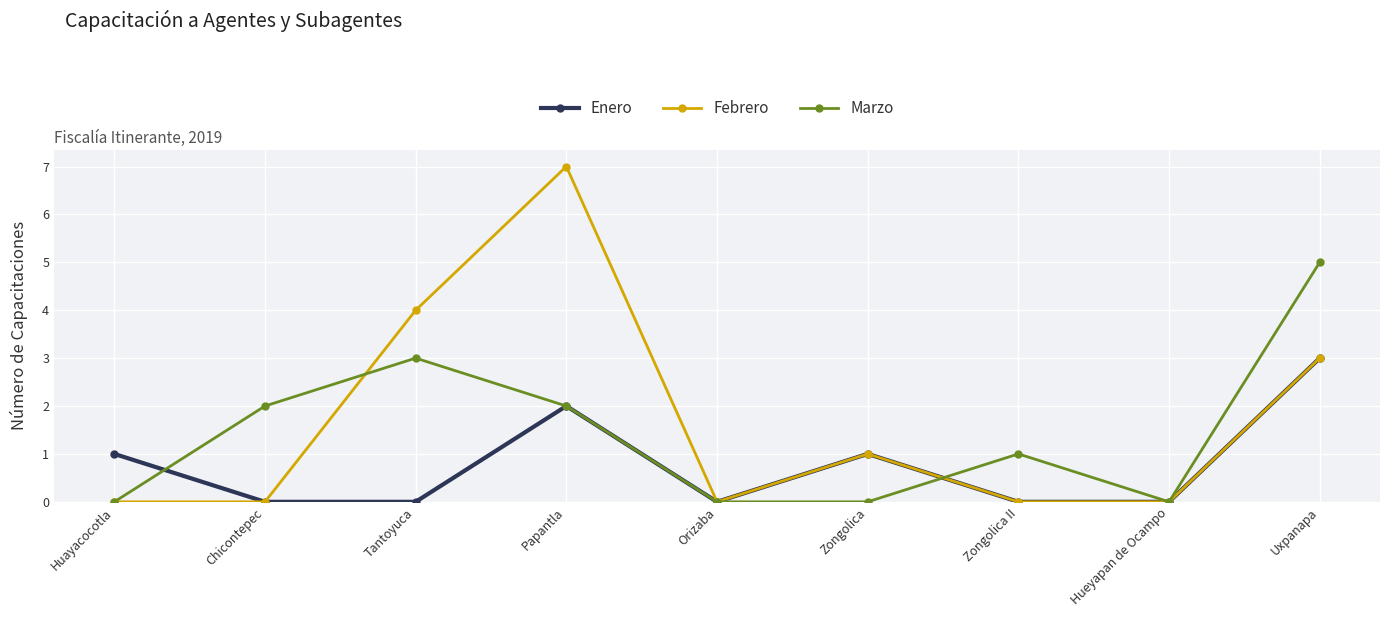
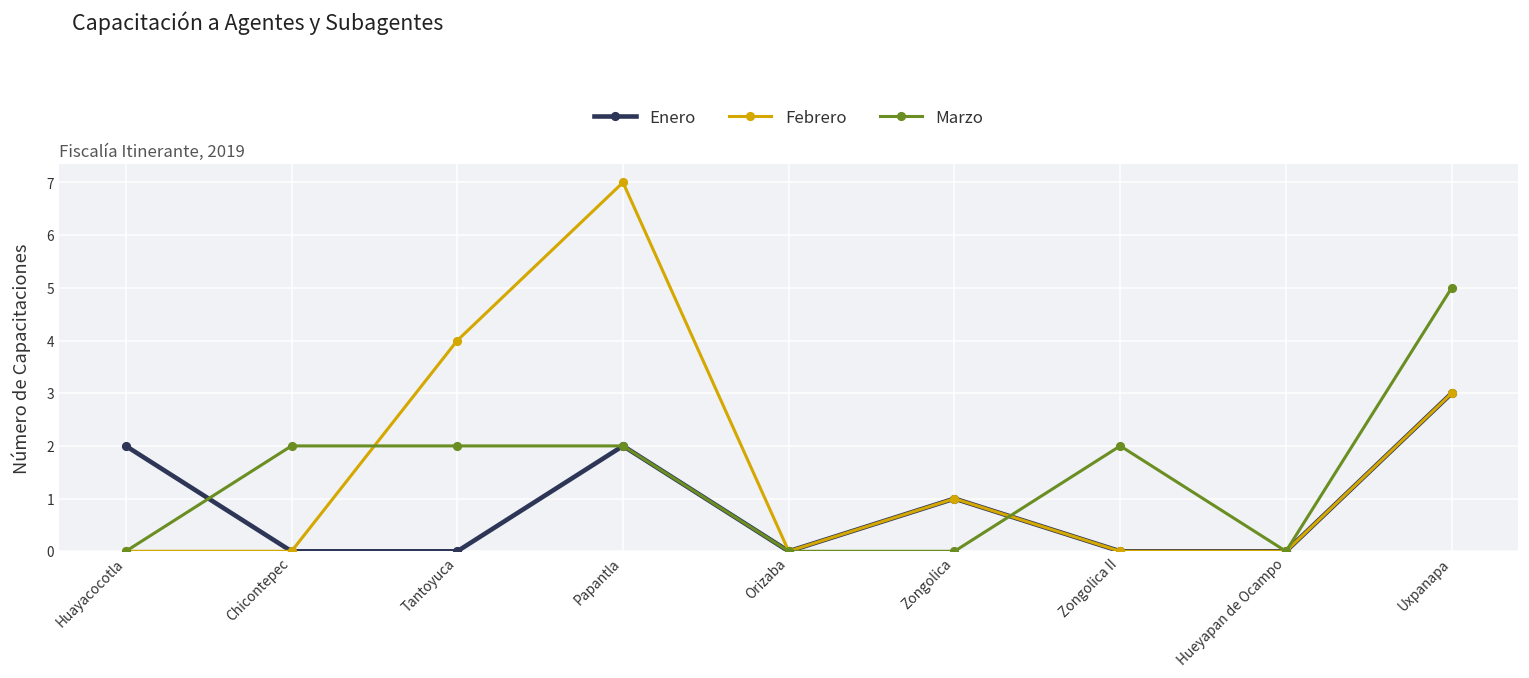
Enero, Huayacocotla: 1 -> 2
Marzo, Tantoyuca: 3 -> 2
Marzo, Zongolica II: 1 -> 2
